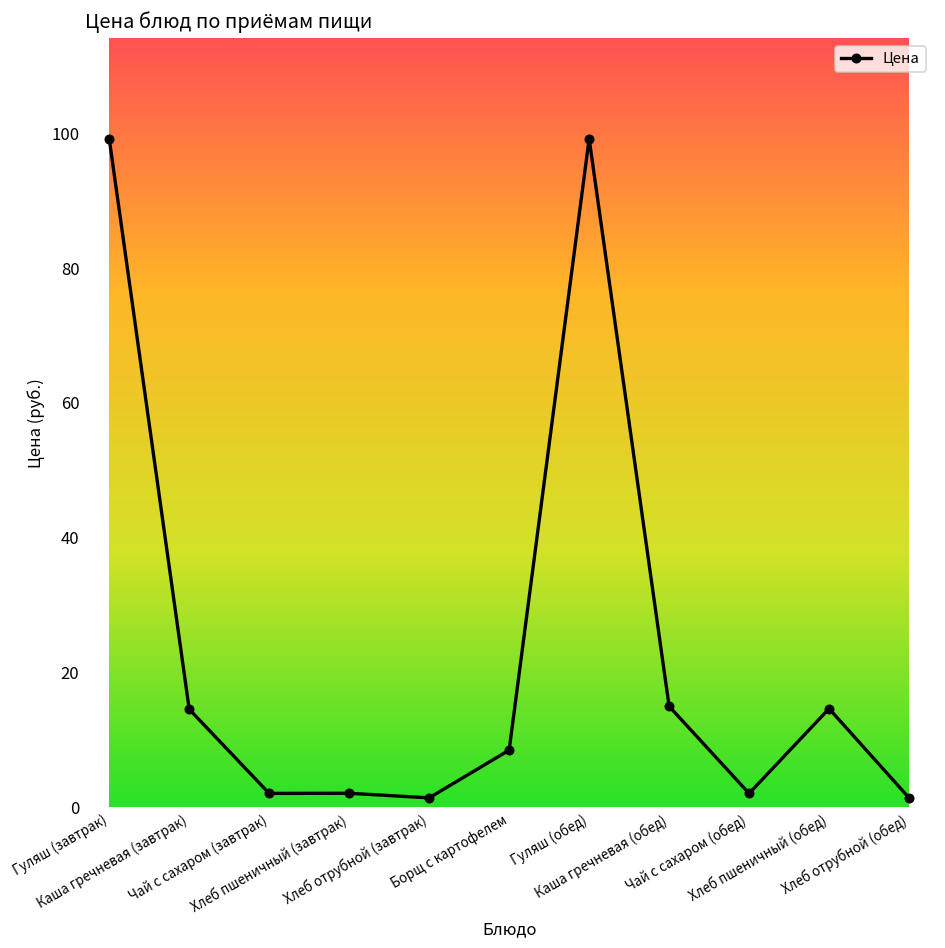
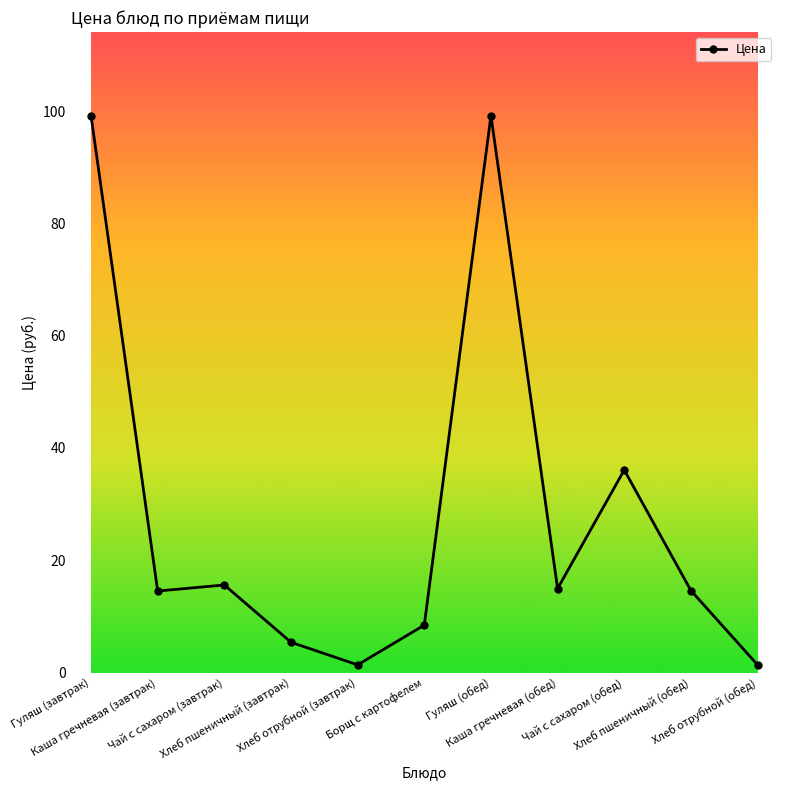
Чай с сахаром (завтрак): 2 -> 16
Хлеб пшеничный (завтрак): 2 -> 5
Чай с сахаром (обед): 2 -> 36
